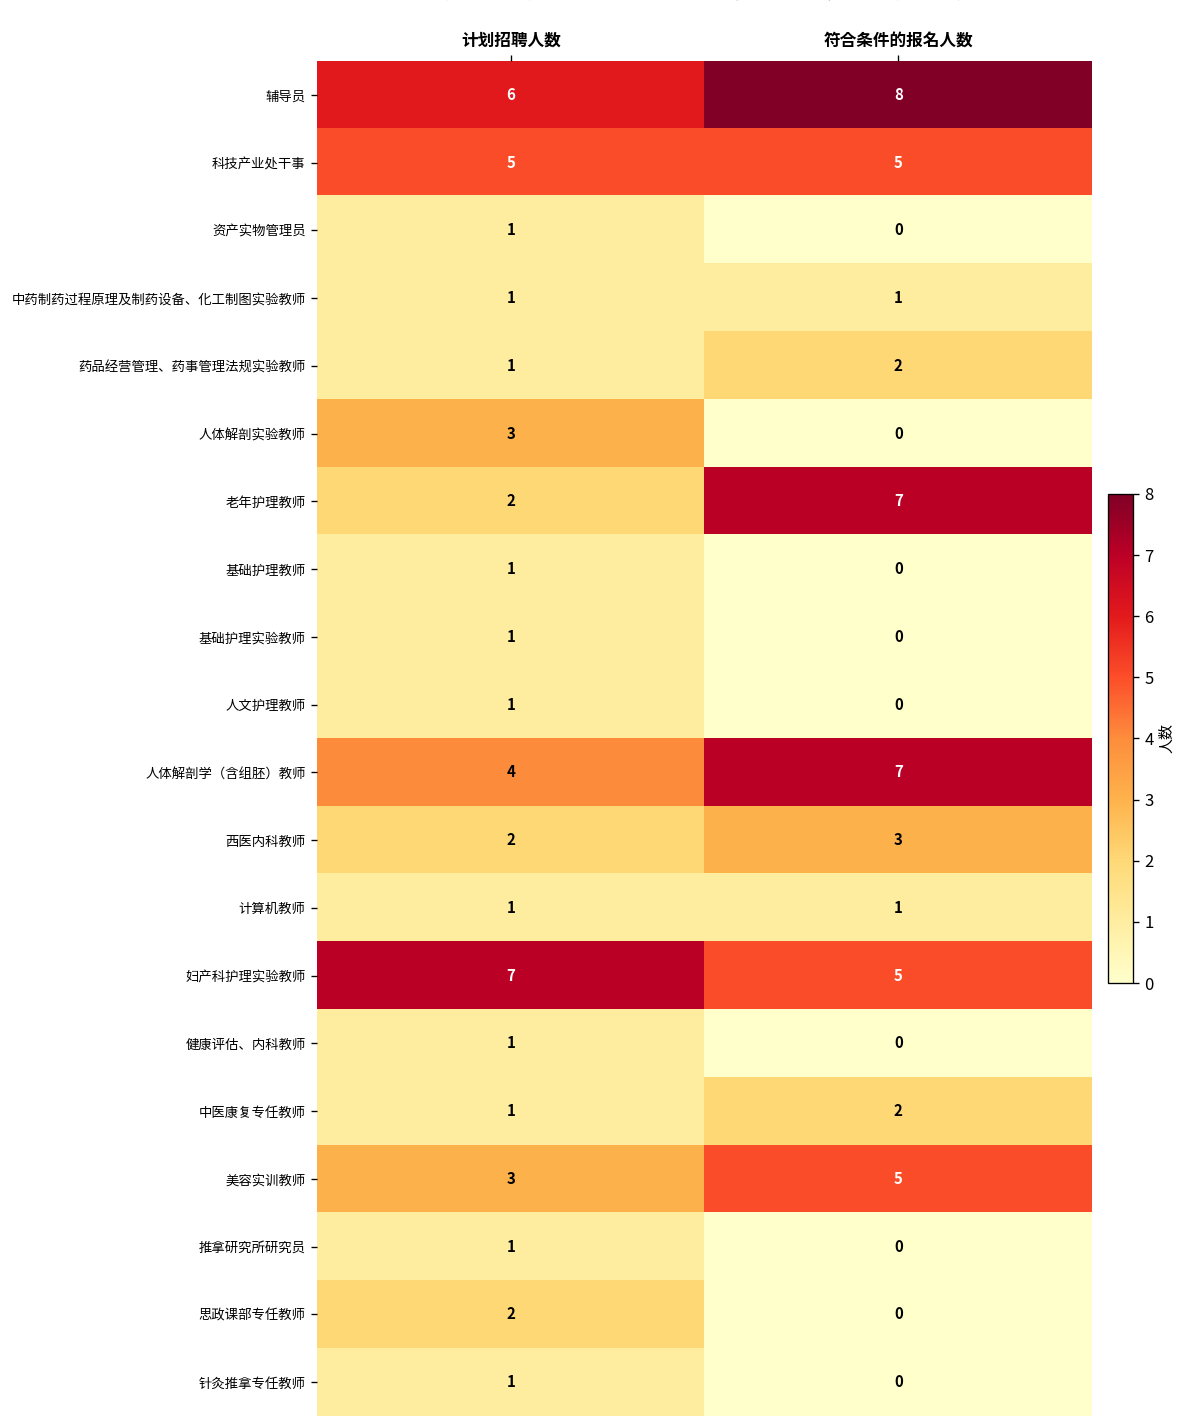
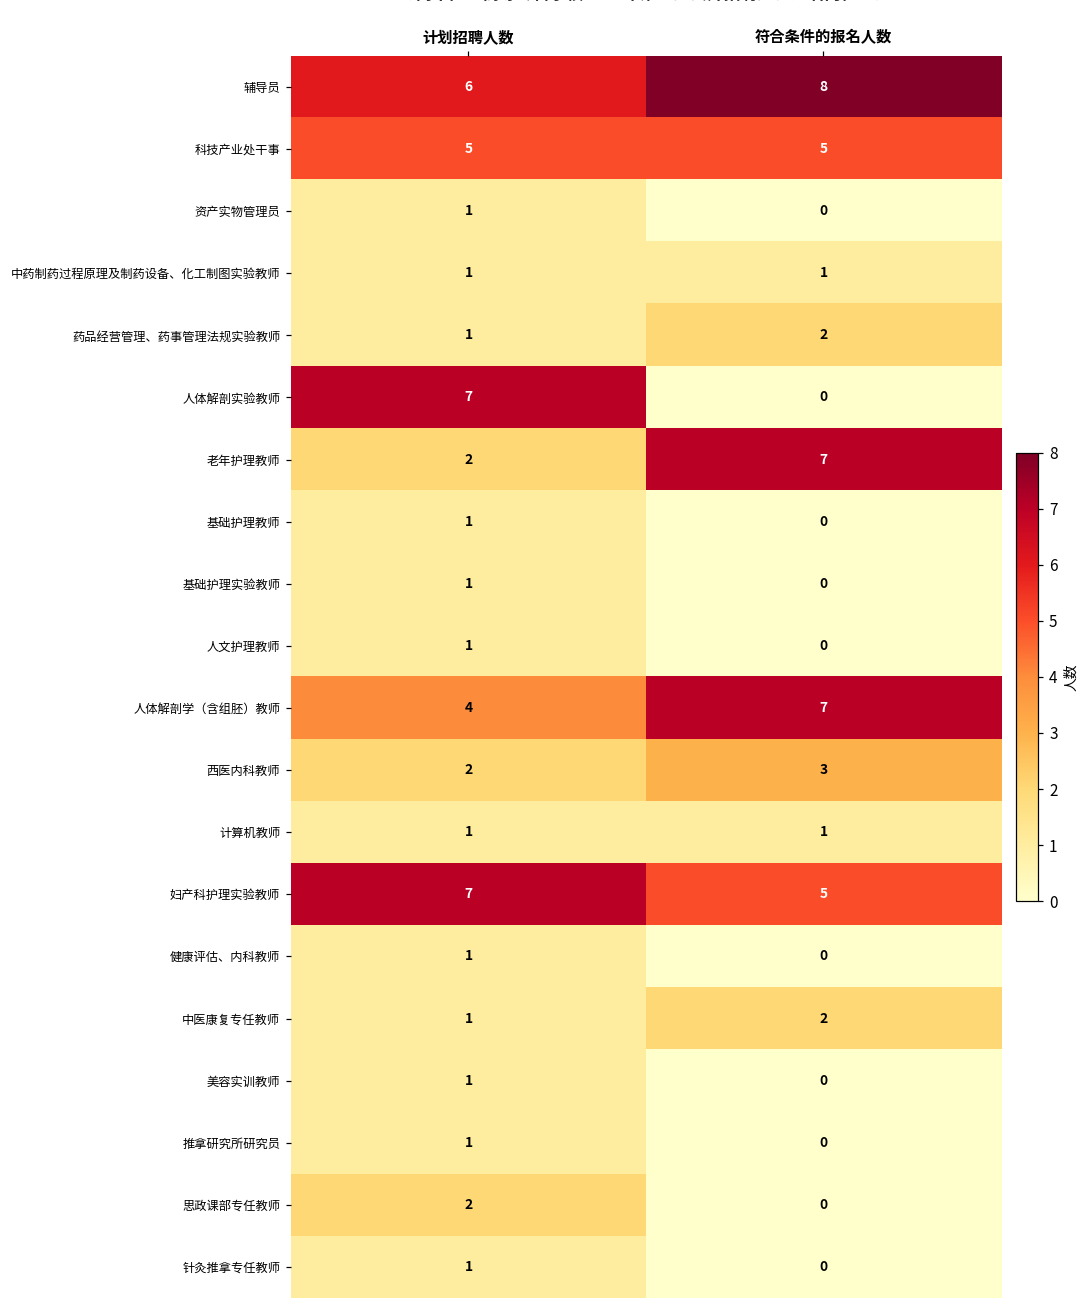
人体解剖实验教师, 计划招聘人数: 3 -> 7
美容实训教师, 计划招聘人数: 3 -> 1
美容实训教师, 符合条件的报名人数: 5 -> 0
